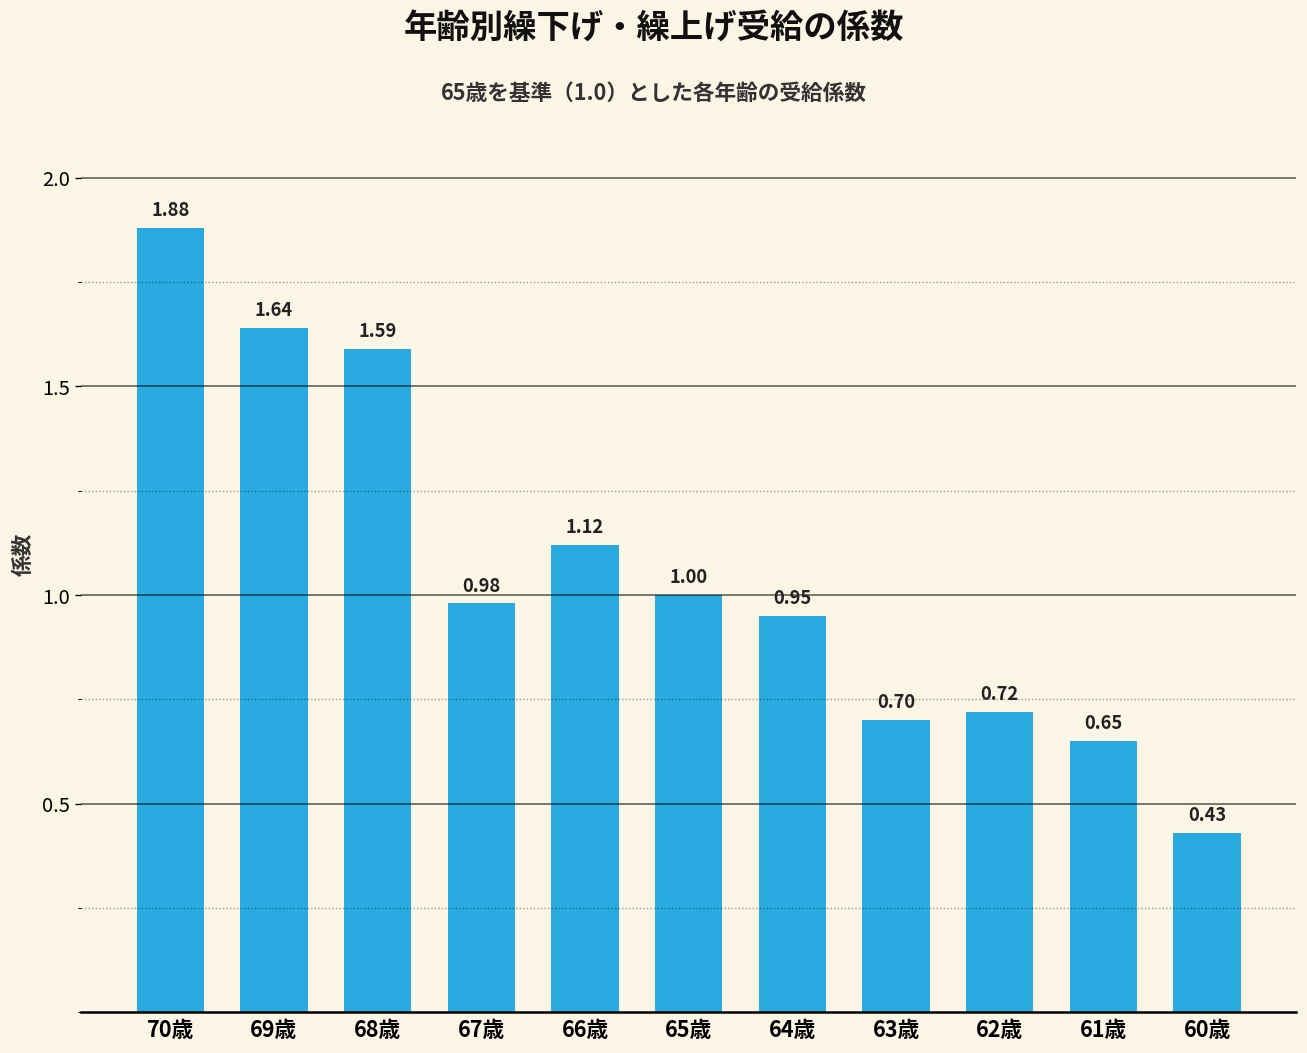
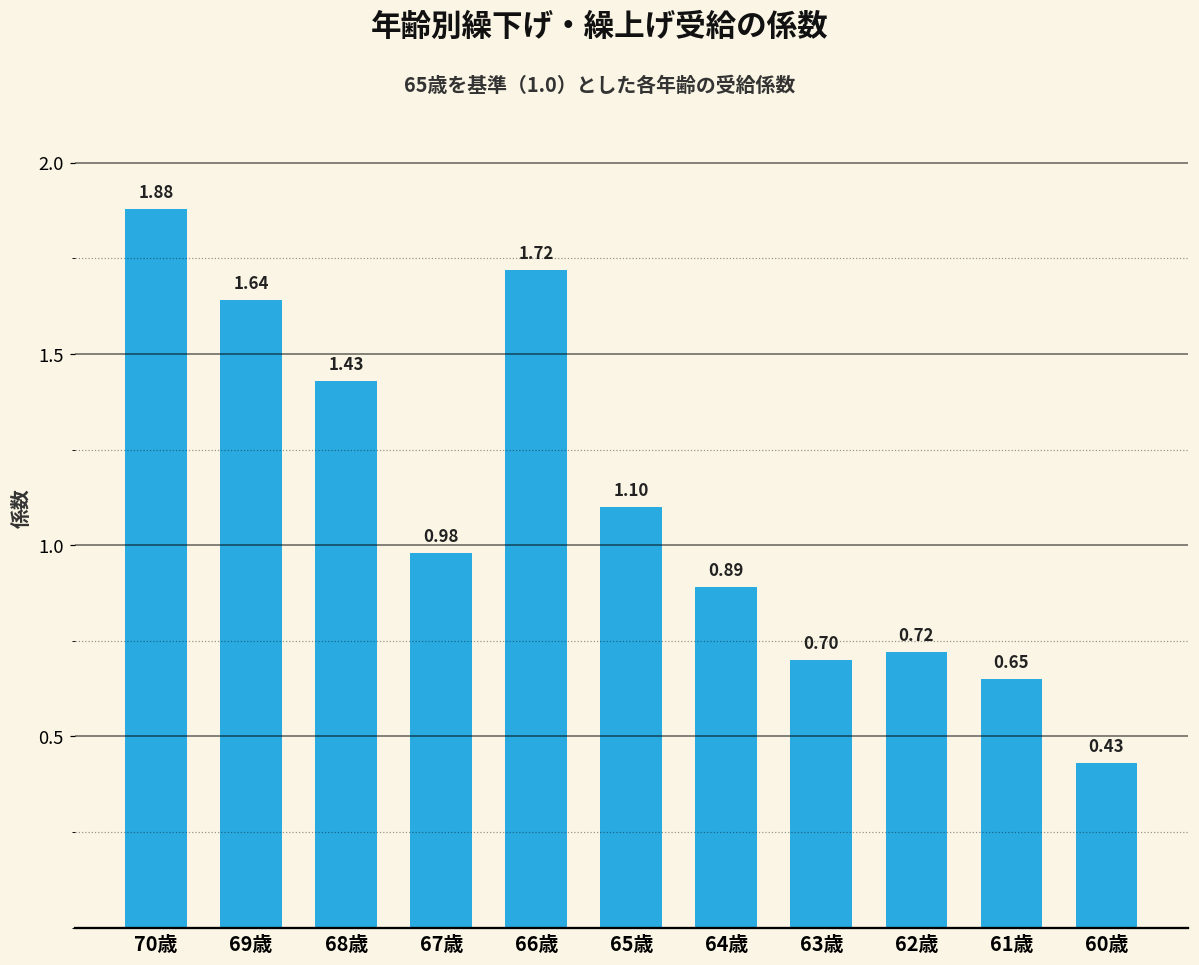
68歳: 1.59 -> 1.43
66歳: 1.12 -> 1.72
65歳: 1.00 -> 1.10
64歳: 0.95 -> 0.89
